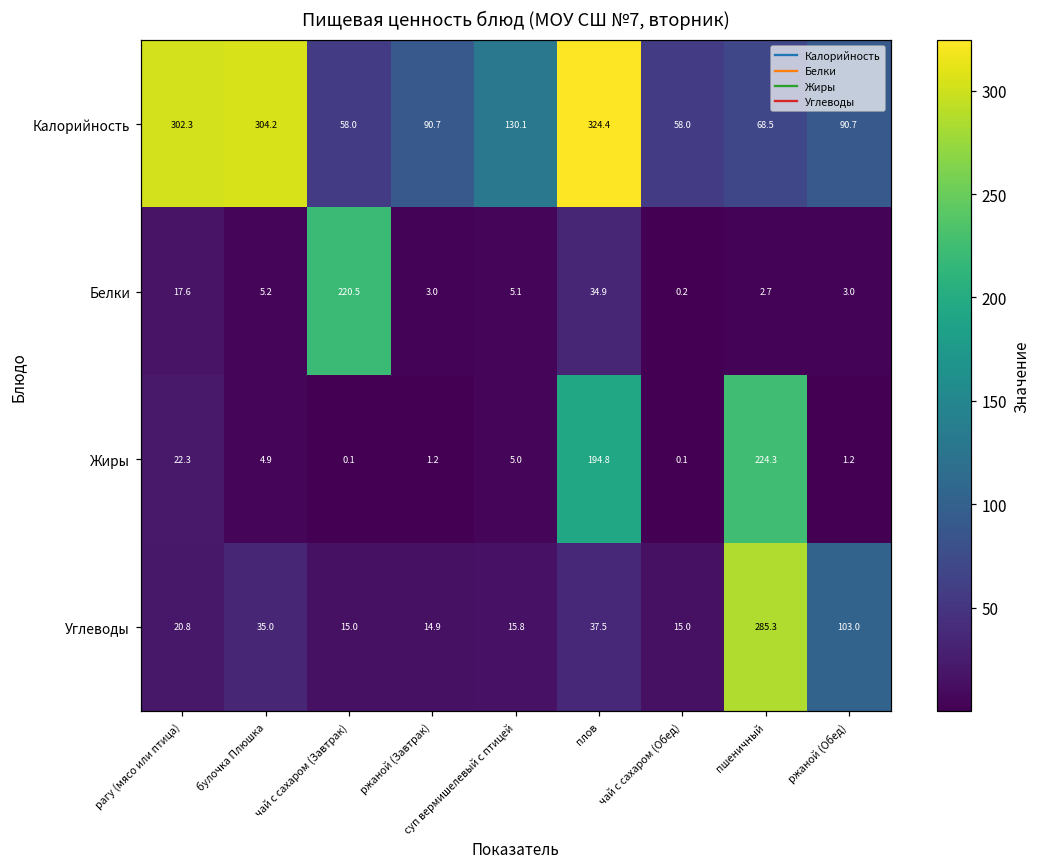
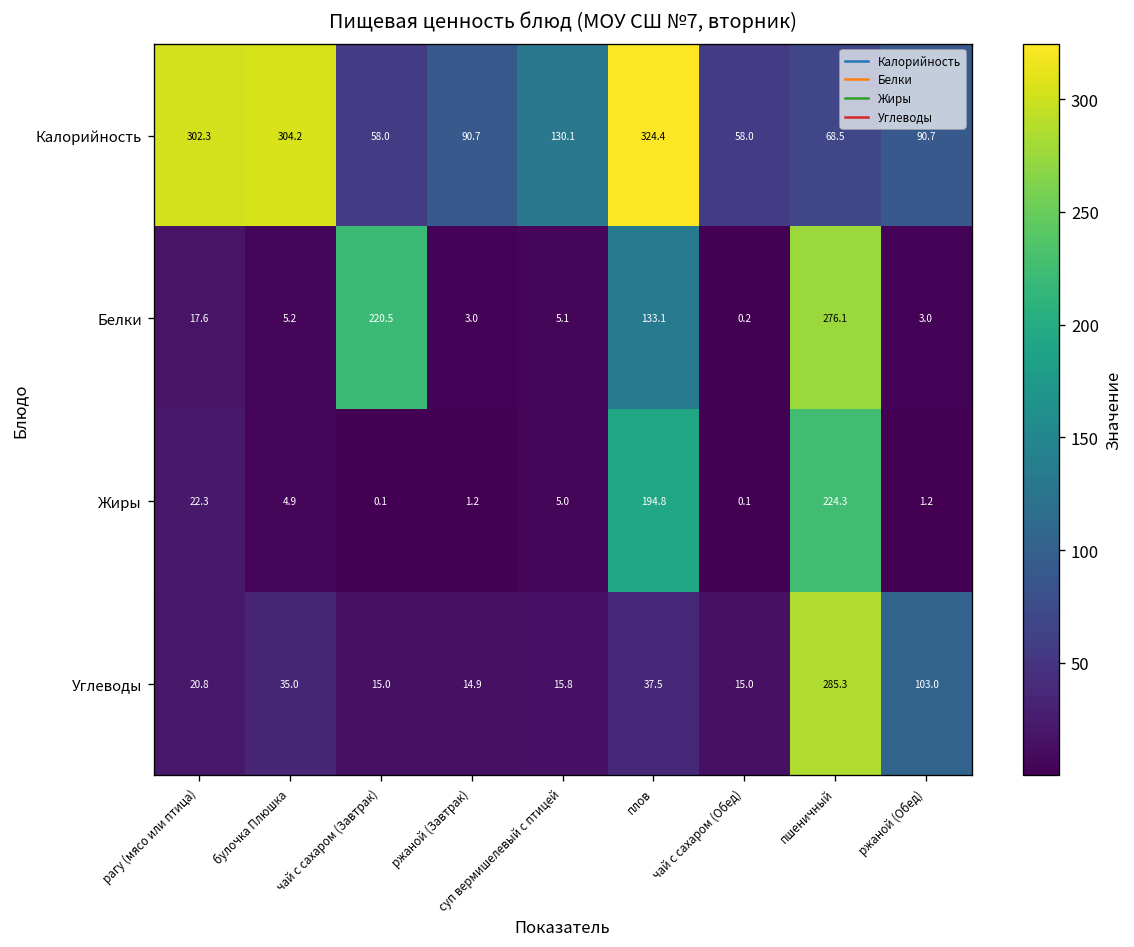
Белки, плов: 34.9 -> 133.1
Белки, пшеничный: 2.7 -> 276.1
